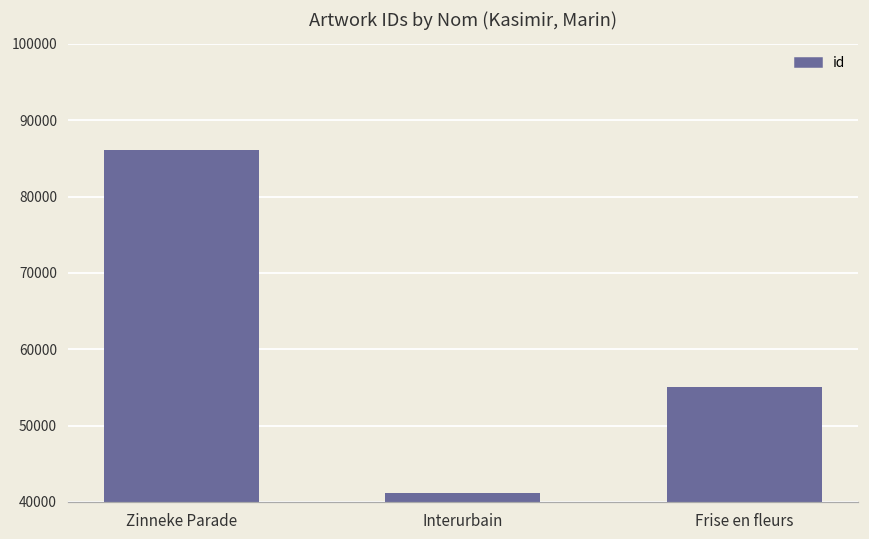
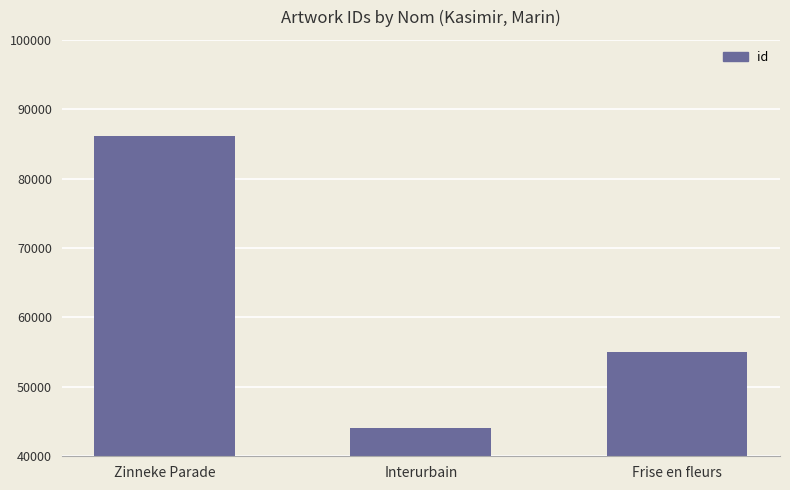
Interurbain: 41000 -> 44000
